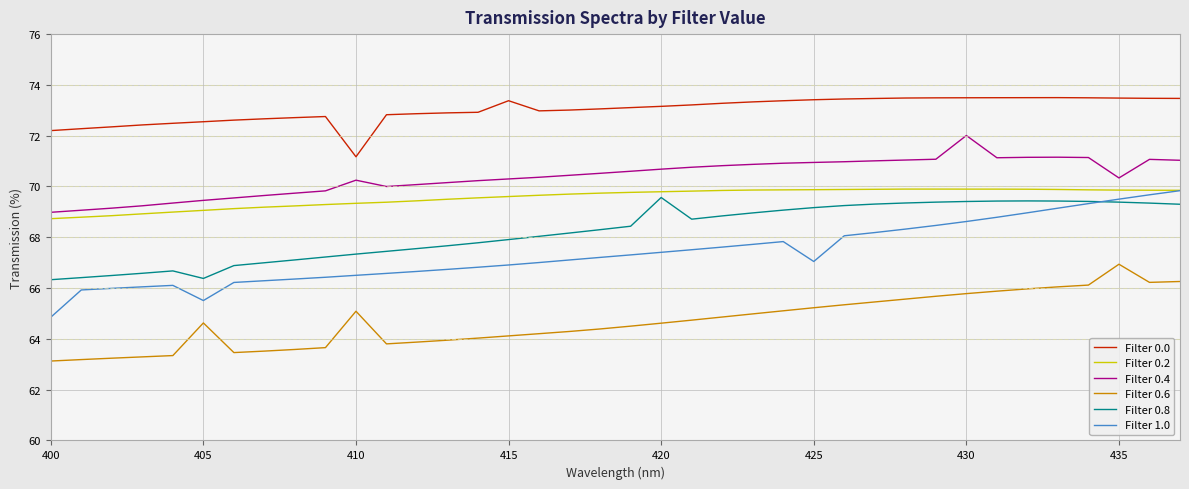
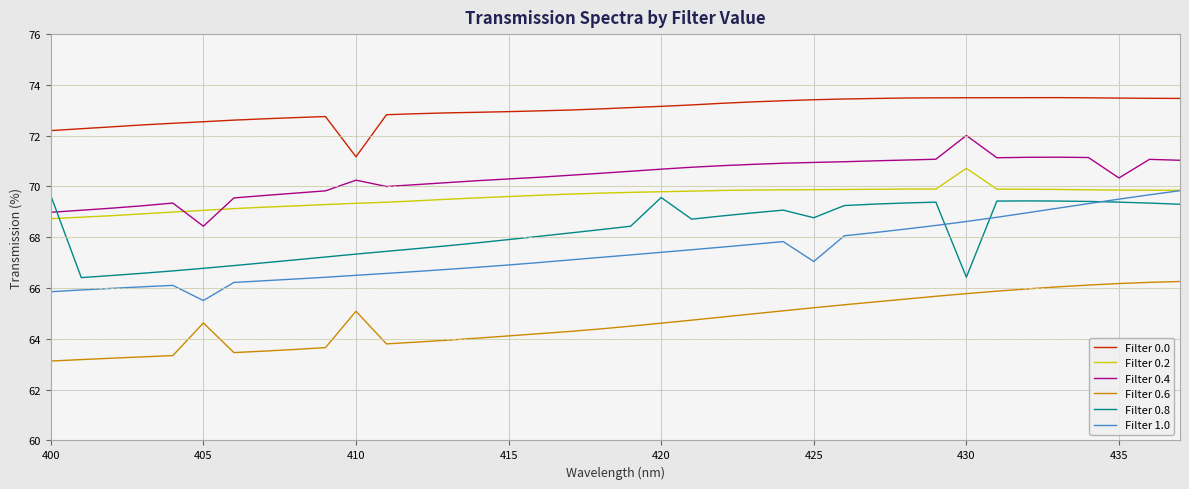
Filter 0.8, 400: 66.3 -> 69.6
Filter 1.0, 400: 64.9 -> 65.9
Filter 0.4, 405: 69.5 -> 68.4
Filter 0.8, 405: 66.4 -> 66.8
Filter 0.0, 415: 73.4 -> 72.9
Filter 0.8, 425: 69.2 -> 68.8
Filter 0.2, 430: 69.9 -> 70.7
Filter 0.8, 430: 69.4 -> 66.4
Filter 0.6, 435: 66.9 -> 66.2
